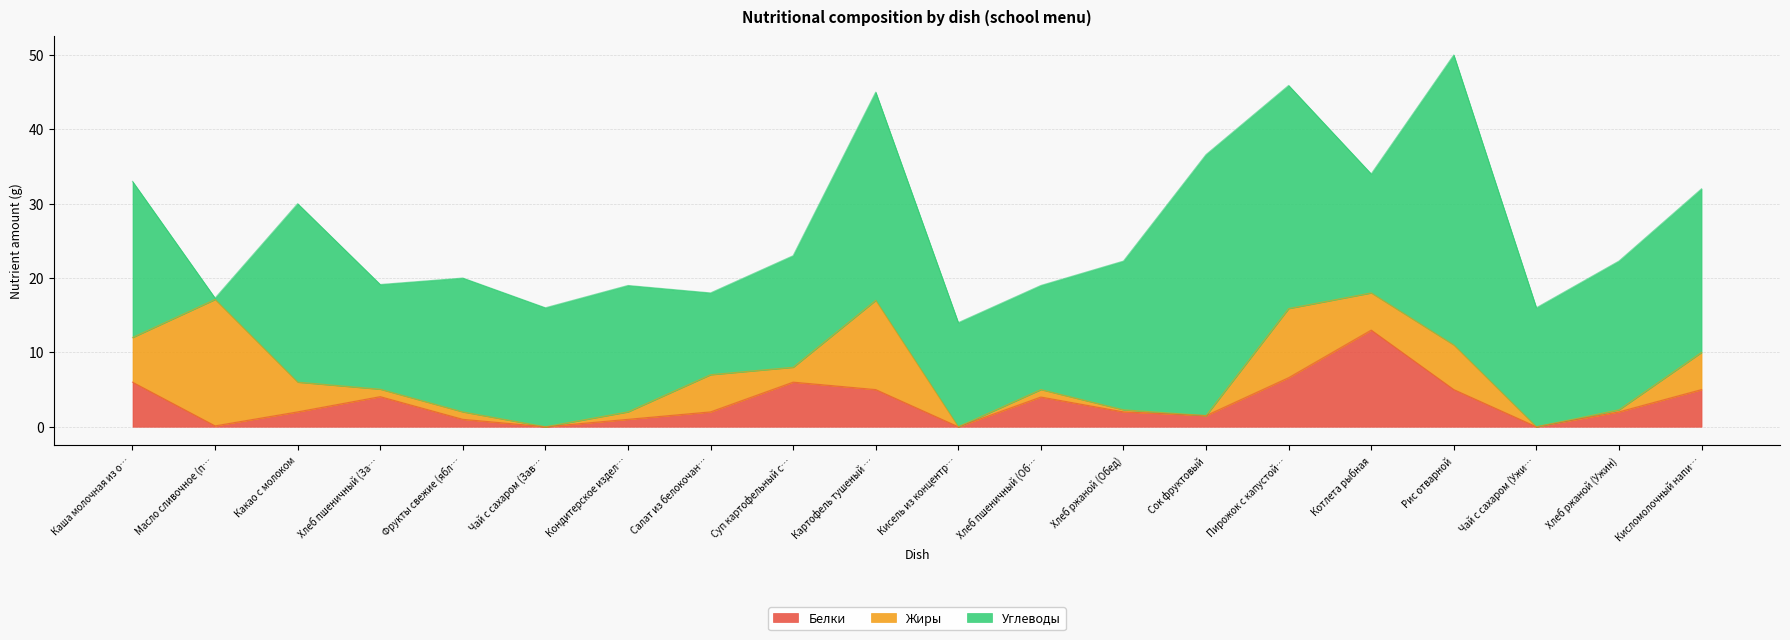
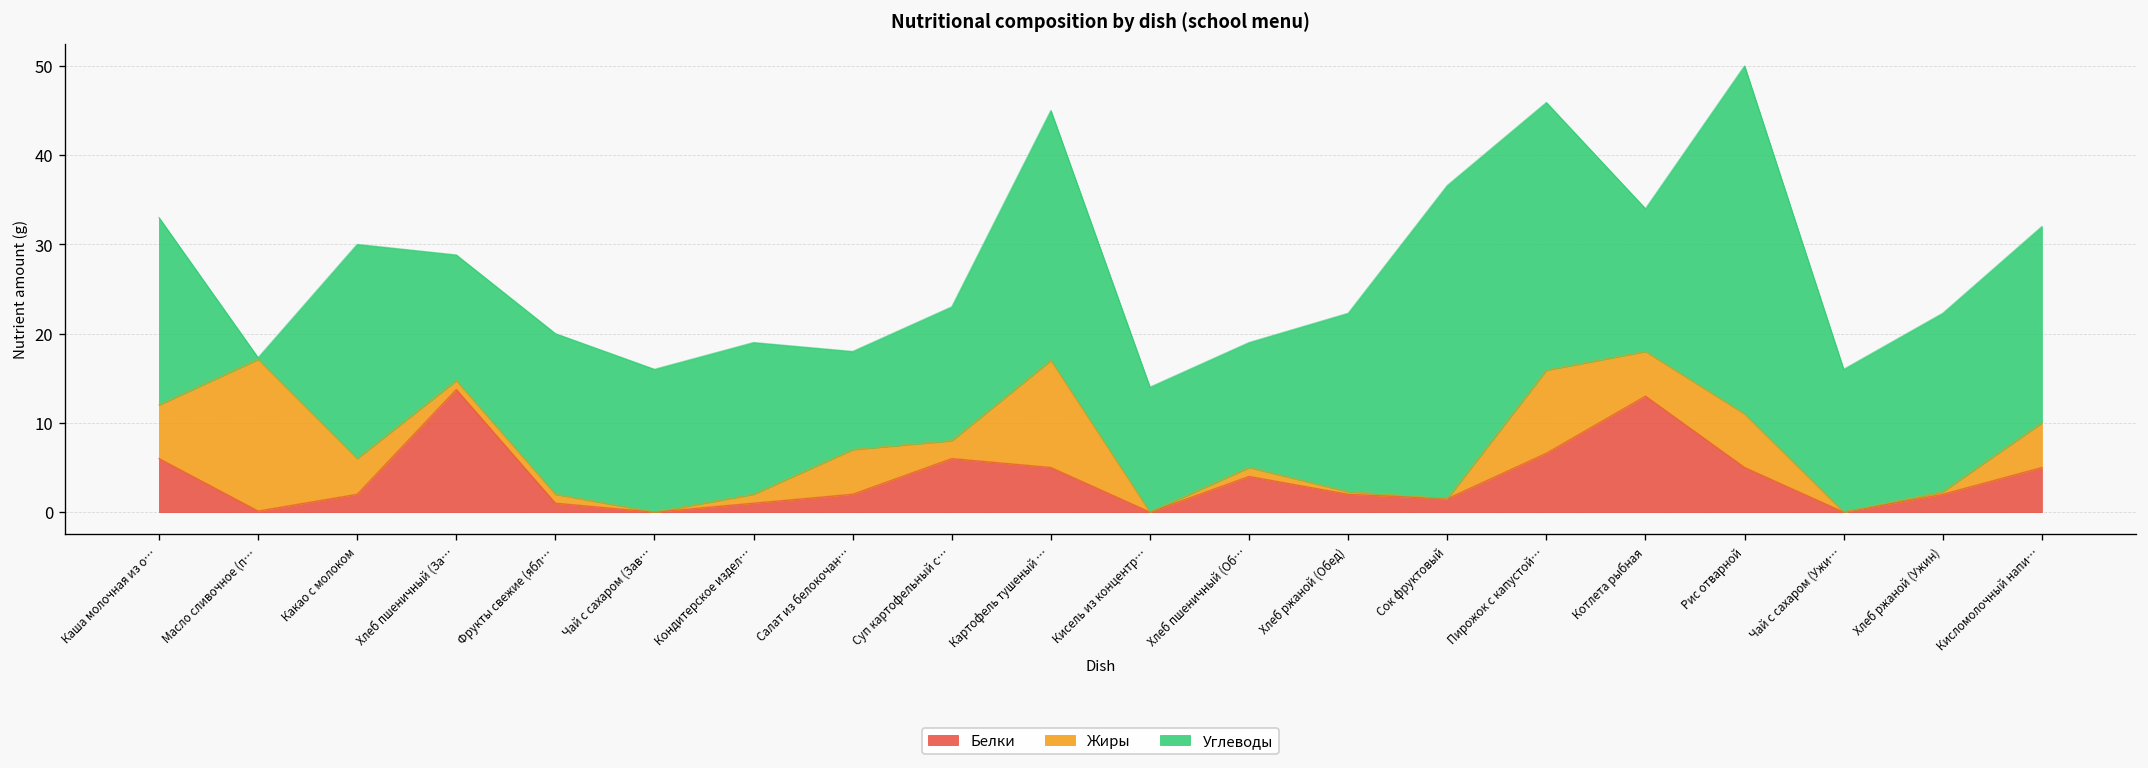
Белки, Хлеб пшеничный (За…: 4 -> 14
